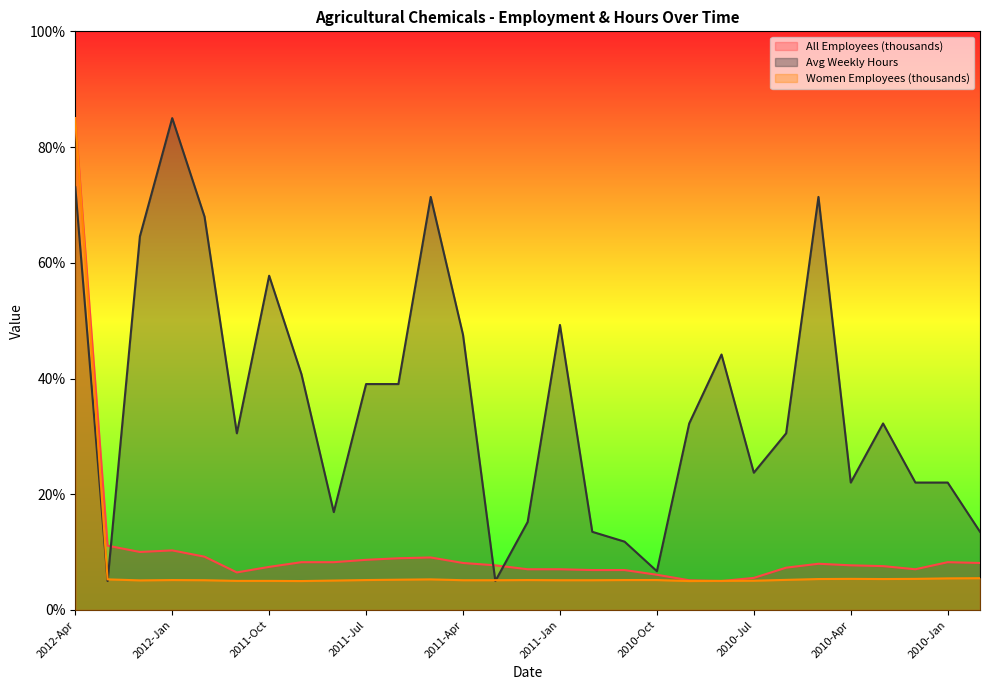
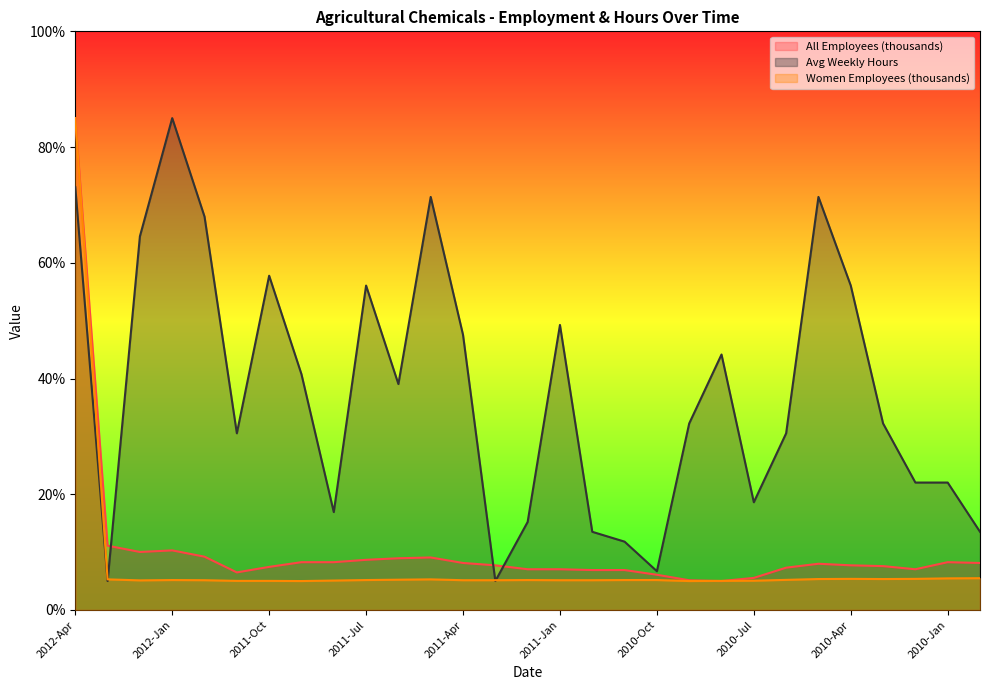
Avg Weekly Hours, 2011-Jul: 39% -> 56%
Avg Weekly Hours, 2010-Jul: 24% -> 19%
Avg Weekly Hours, 2010-Apr: 22% -> 56%
